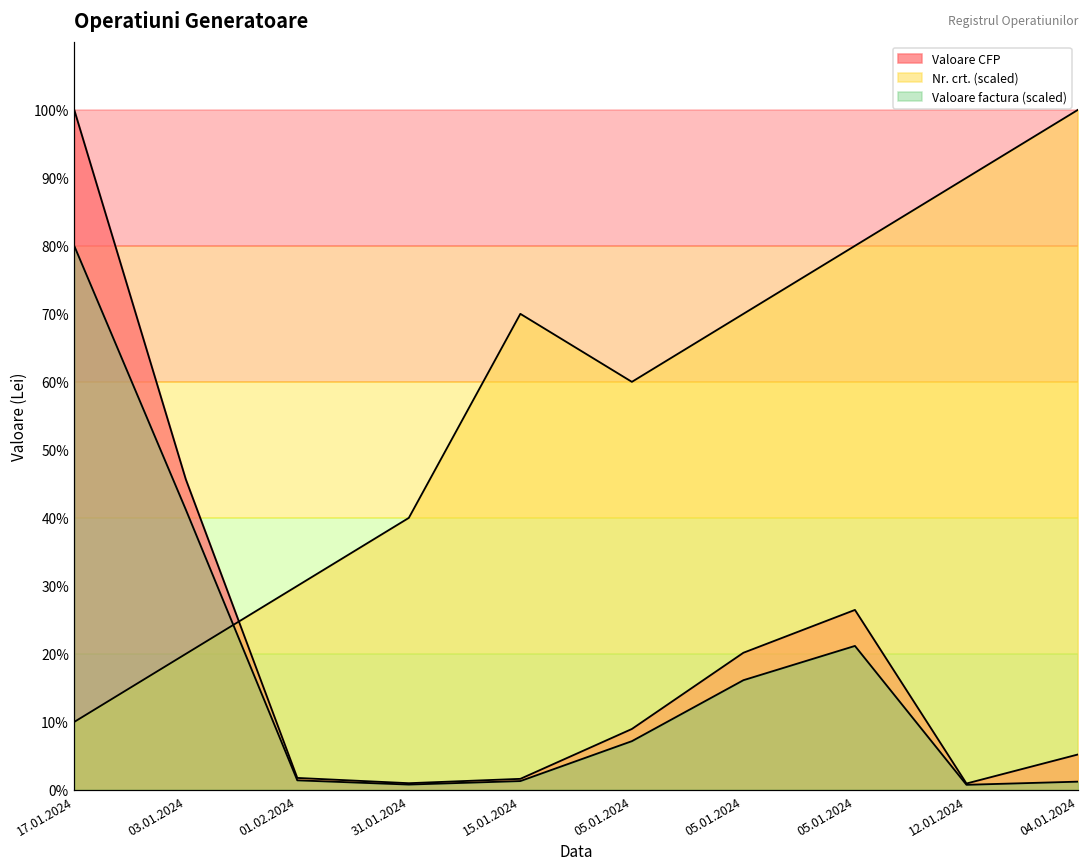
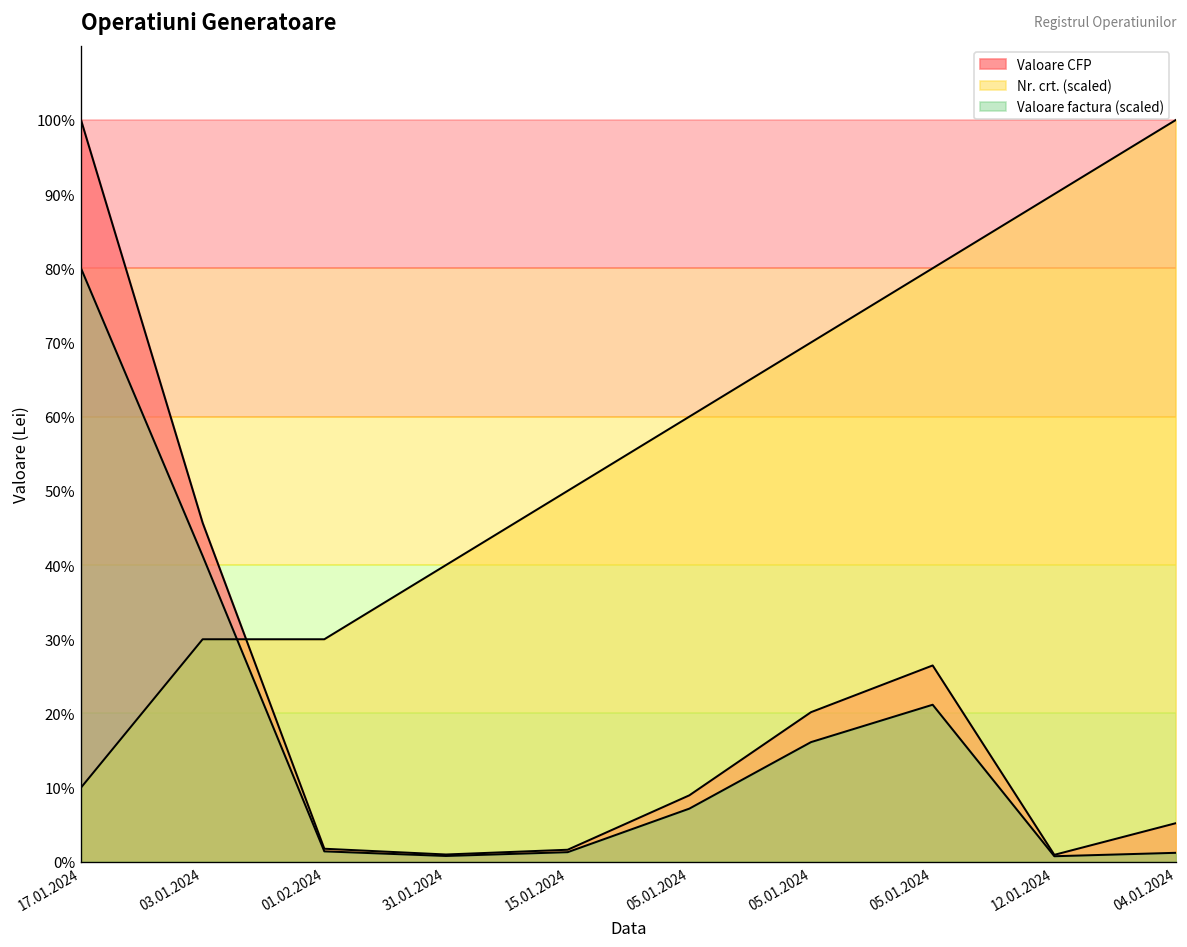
Nr. crt. (scaled), 03.01.2024: 20% -> 30%
Nr. crt. (scaled), 15.01.2024: 70% -> 50%
